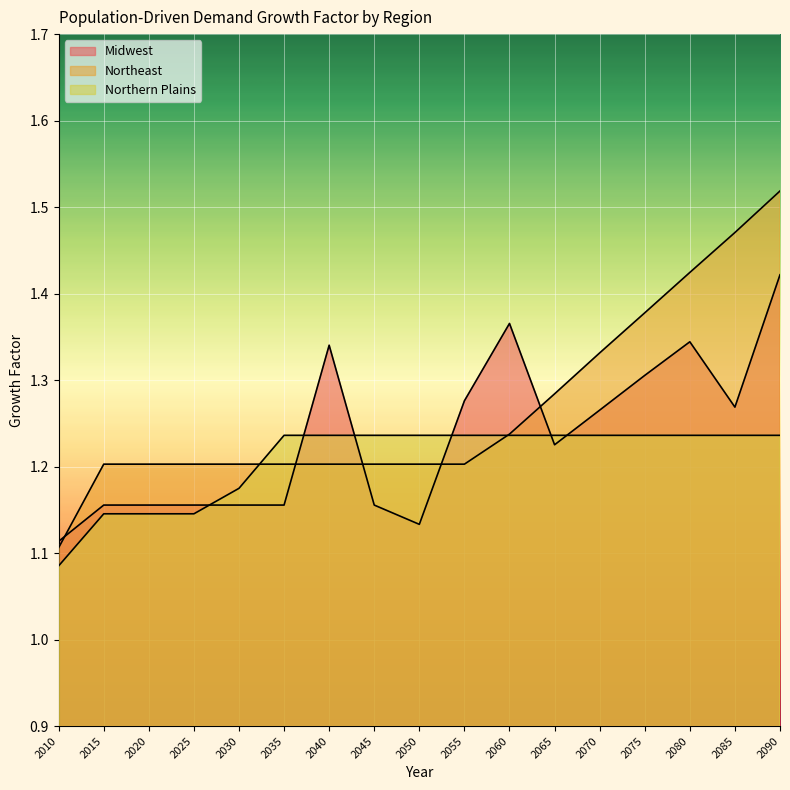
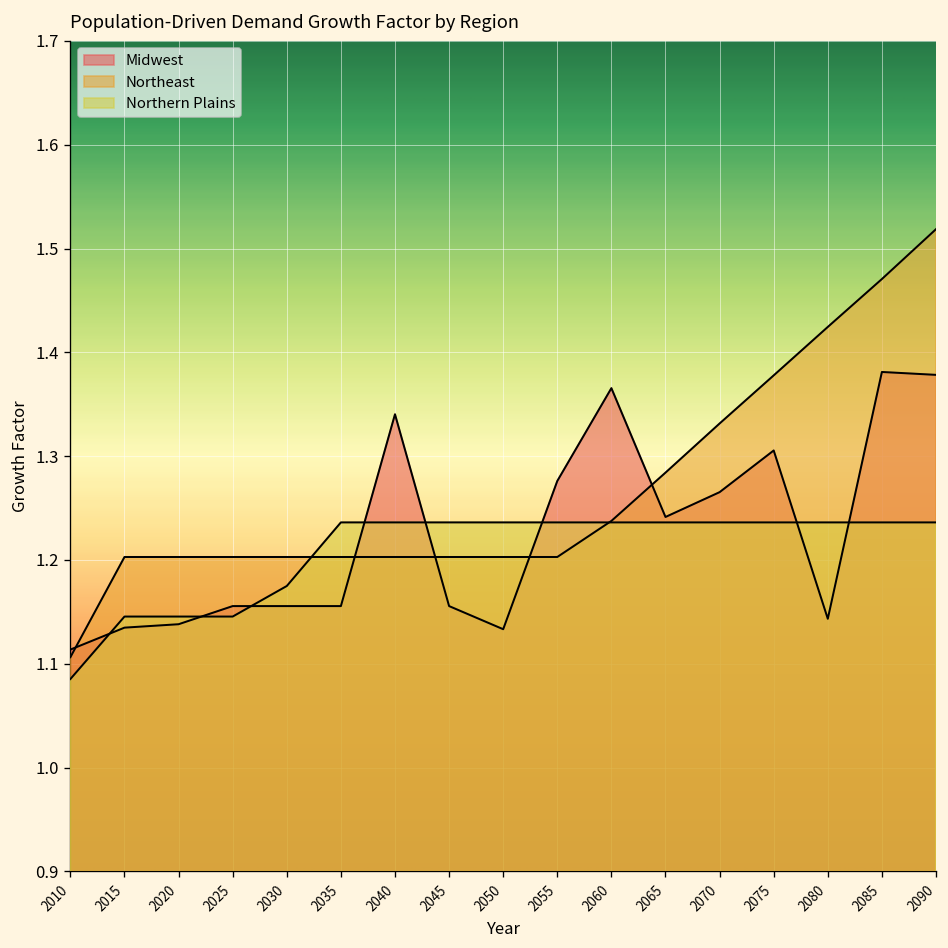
Midwest, 2015: 1.16 -> 1.13
Midwest, 2020: 1.16 -> 1.14
Midwest, 2065: 1.23 -> 1.24
Midwest, 2080: 1.34 -> 1.14
Midwest, 2085: 1.27 -> 1.38
Midwest, 2090: 1.42 -> 1.38
